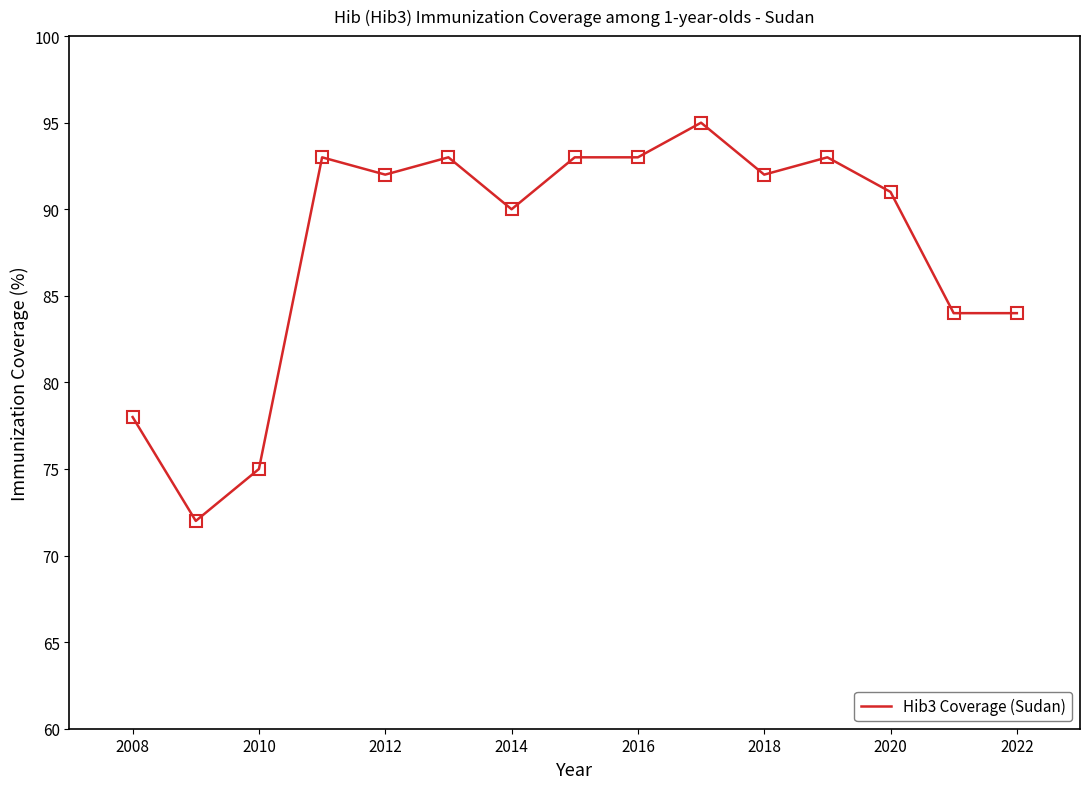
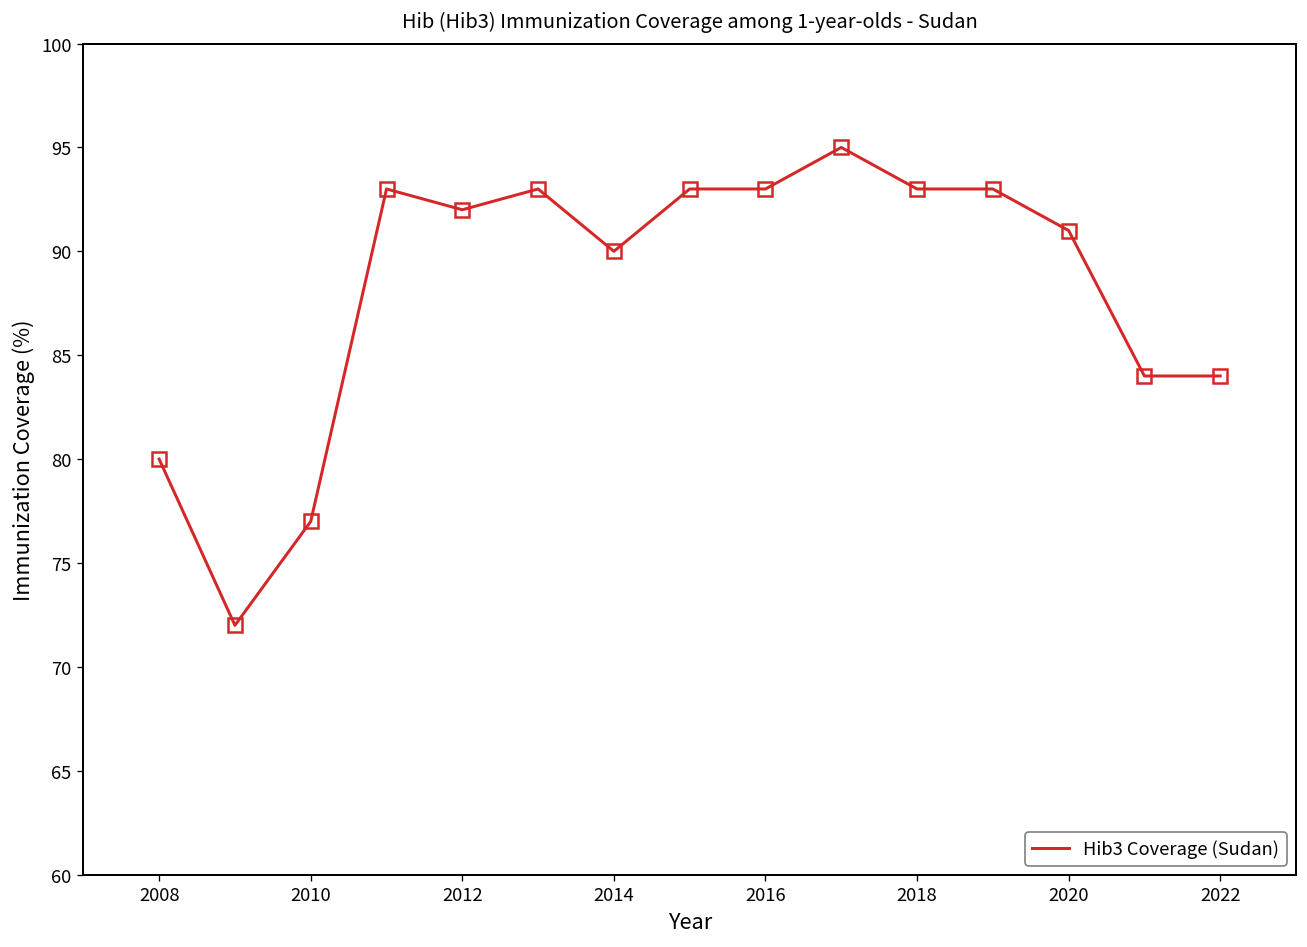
2008: 78 -> 80
2010: 75 -> 77
2018: 92 -> 93
